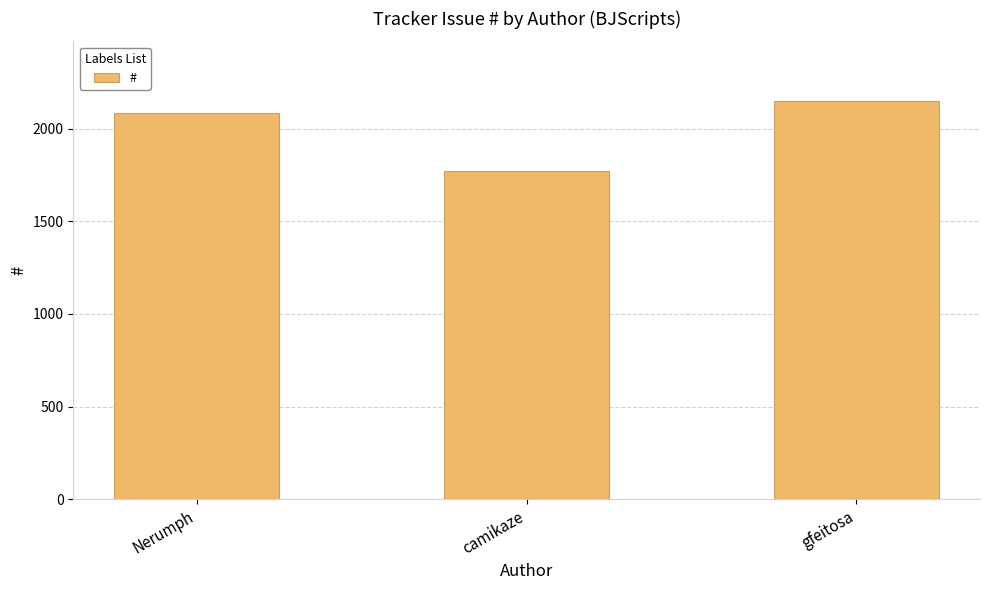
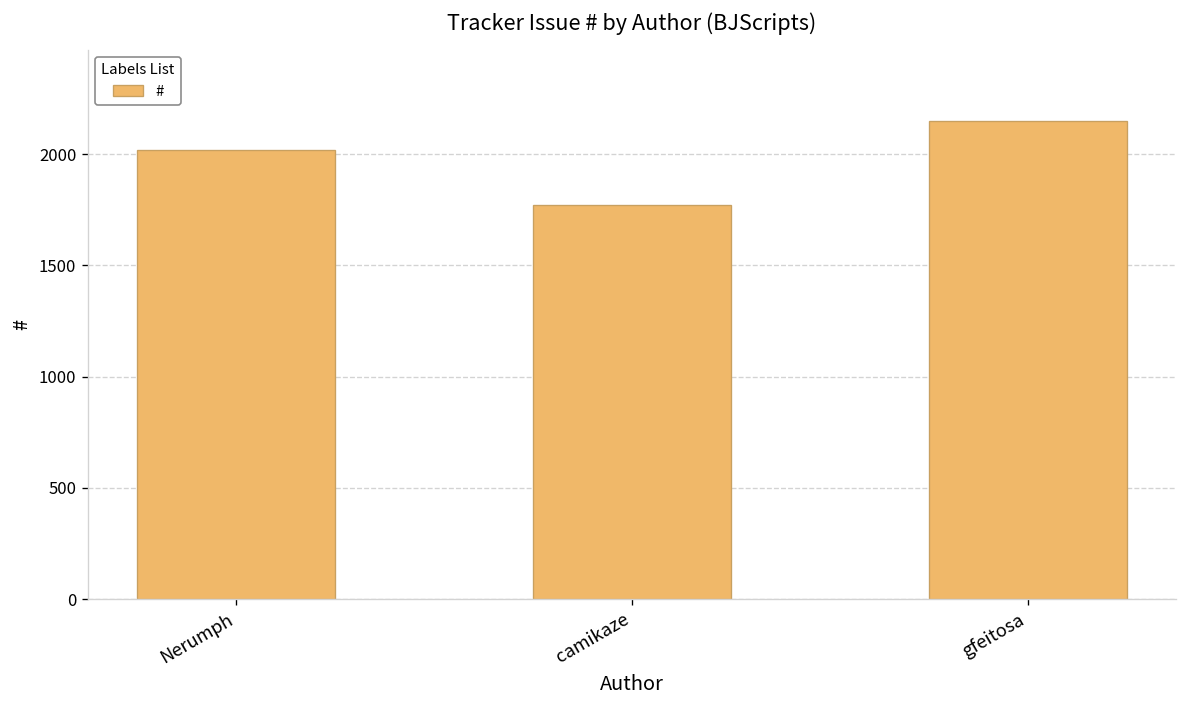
Nerumph: 2090 -> 2020
